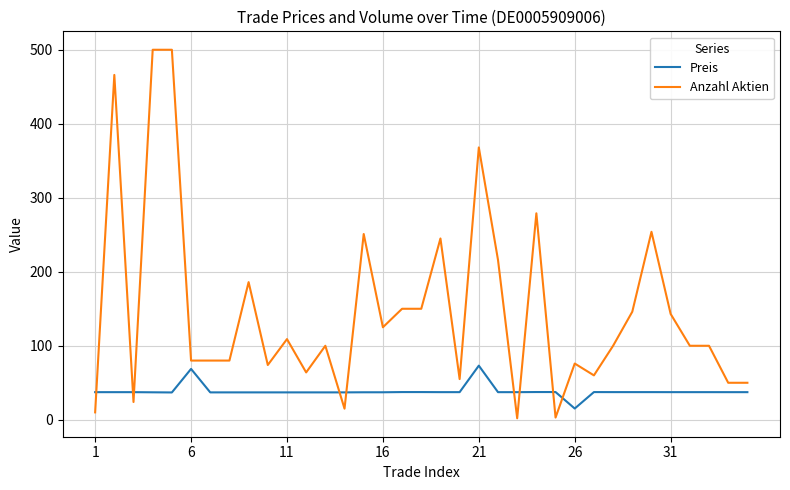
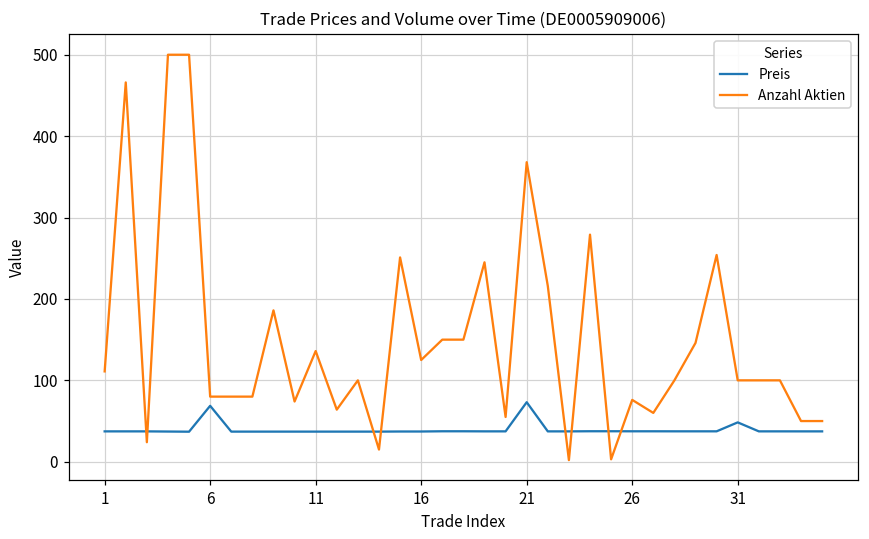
Anzahl Aktien, 1: 10 -> 110
Anzahl Aktien, 11: 110 -> 140
Preis, 26: 20 -> 40
Preis, 31: 40 -> 50
Anzahl Aktien, 31: 140 -> 100
